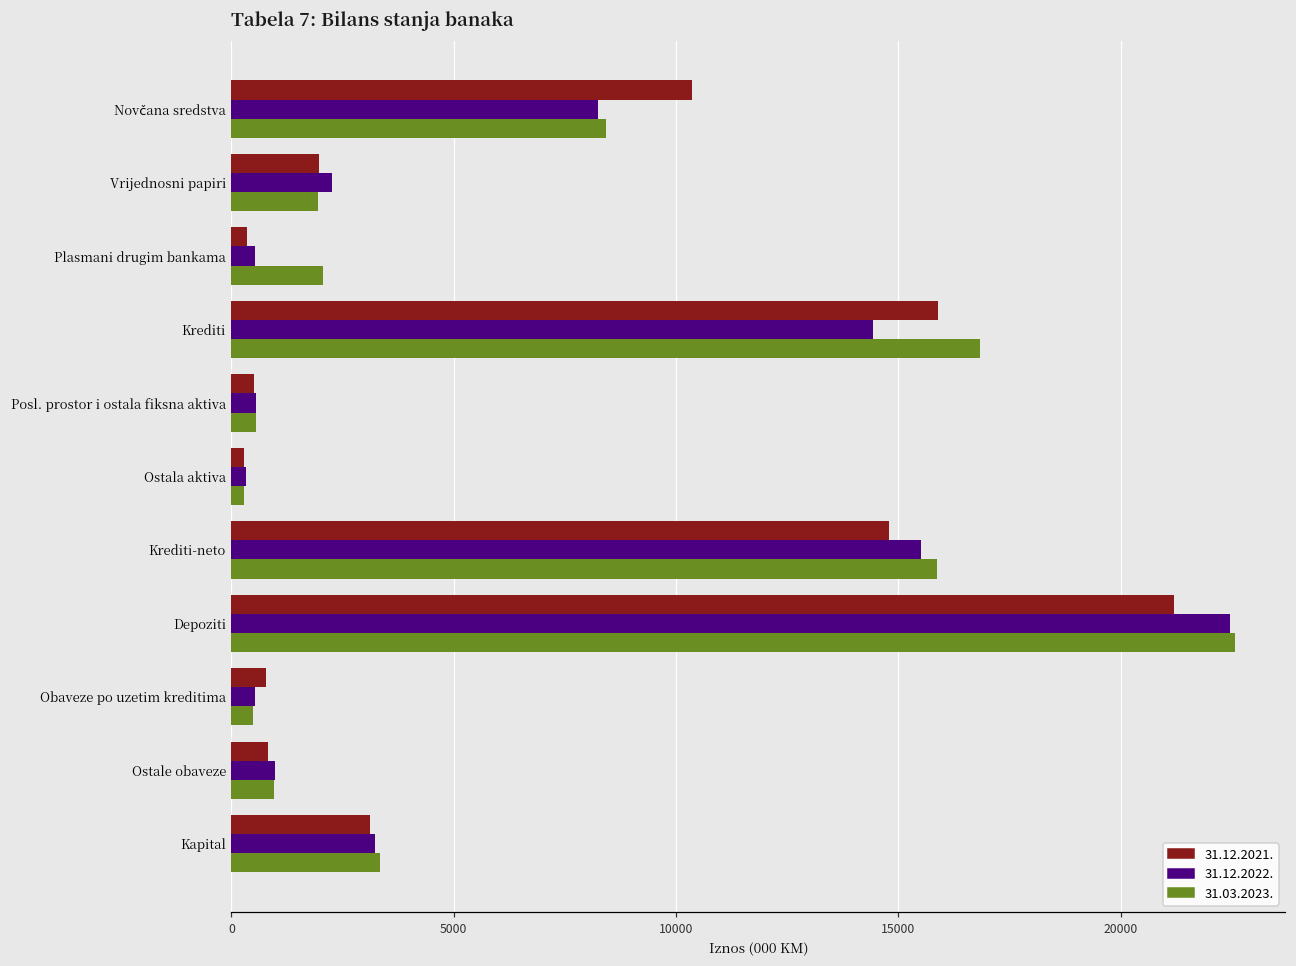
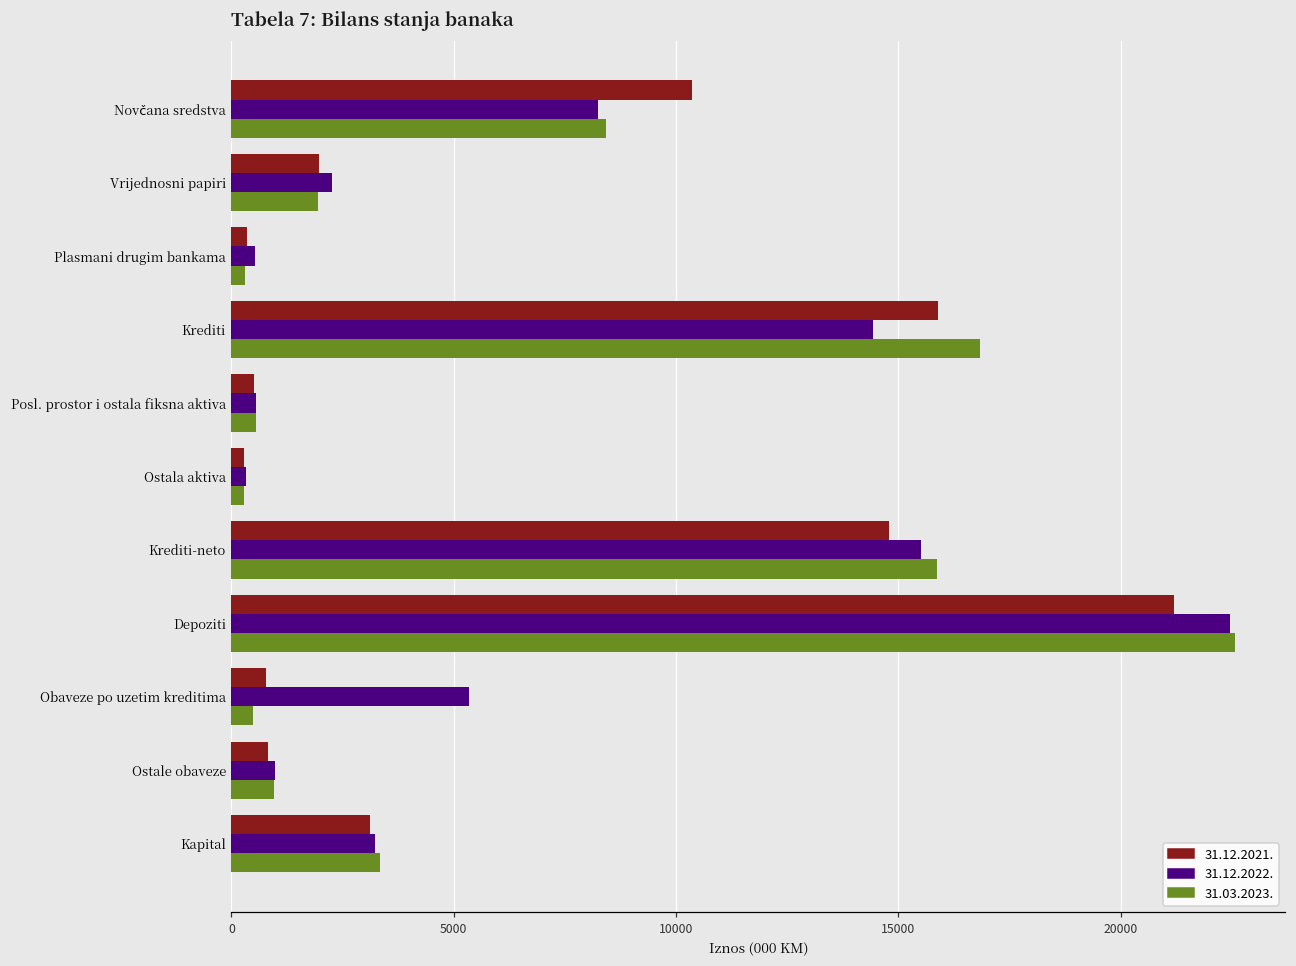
31.03.2023., Plasmani drugim bankama: 2100 -> 300
31.12.2022., Obaveze po uzetim kreditima: 500 -> 5300
